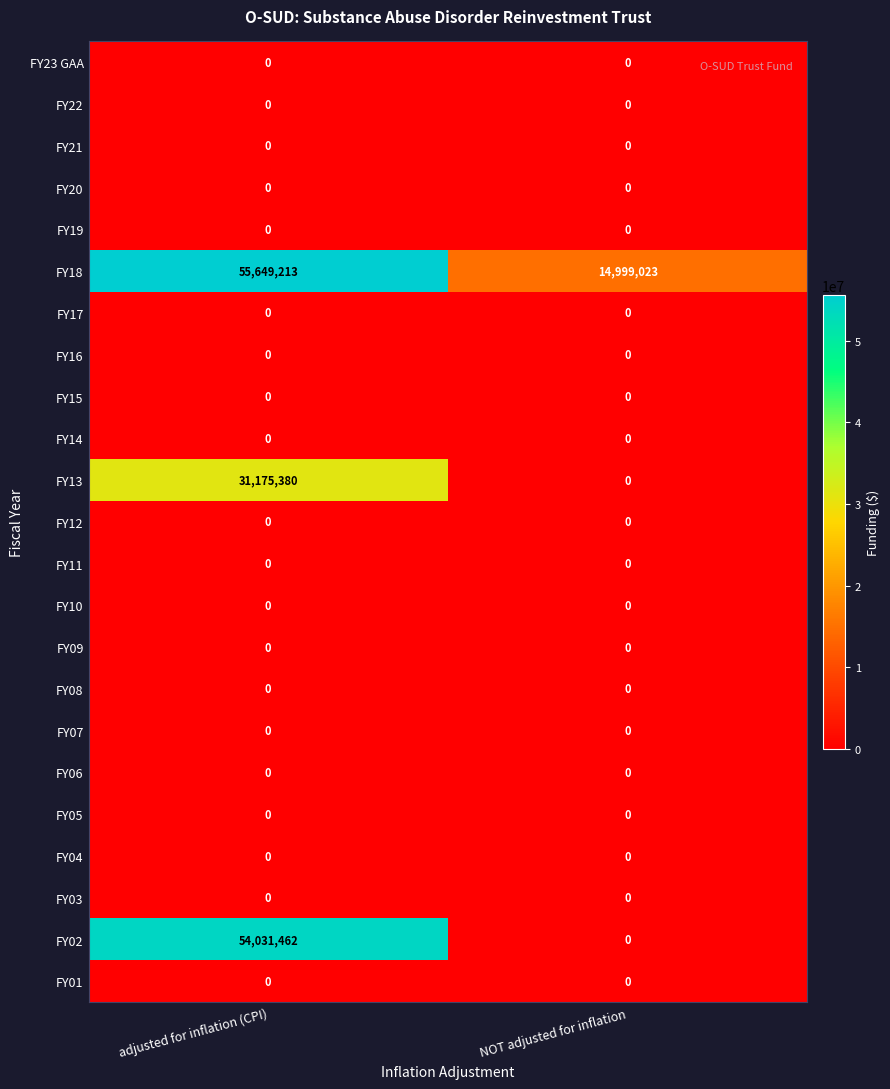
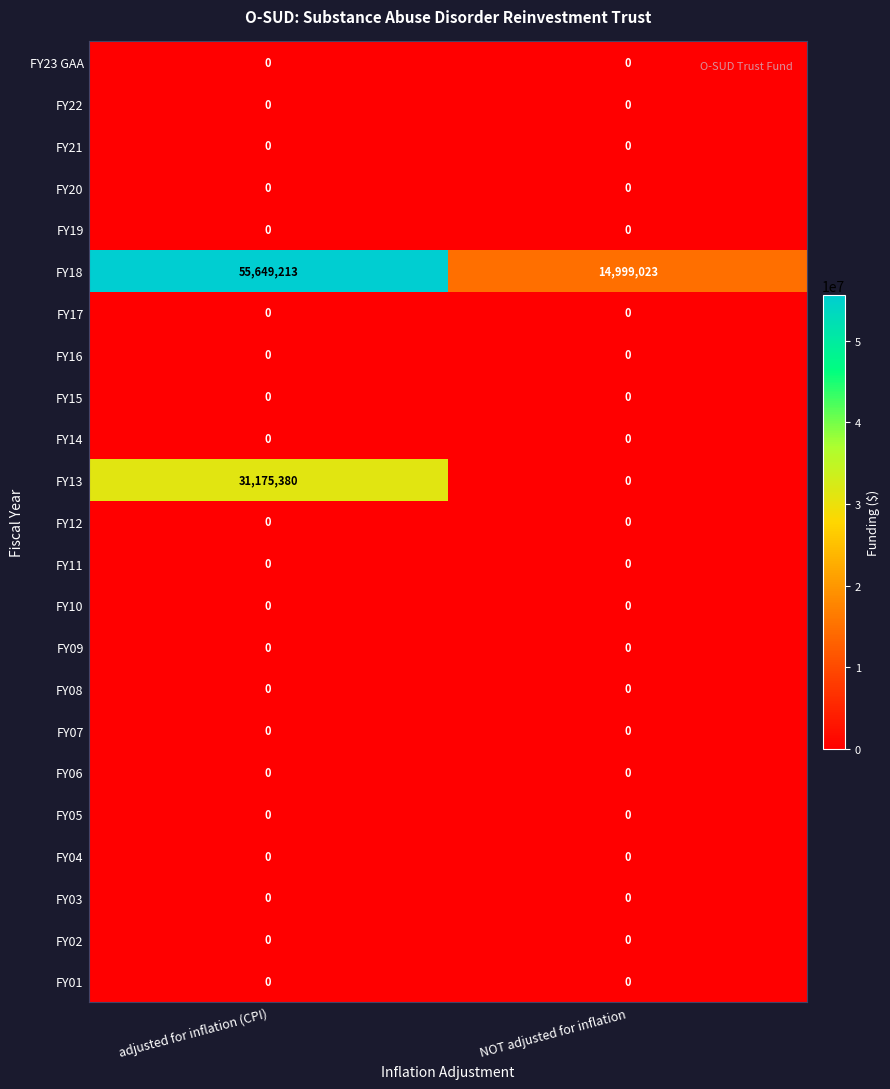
FY02, adjusted for inflation (CPI): 54,031,462 -> 0
